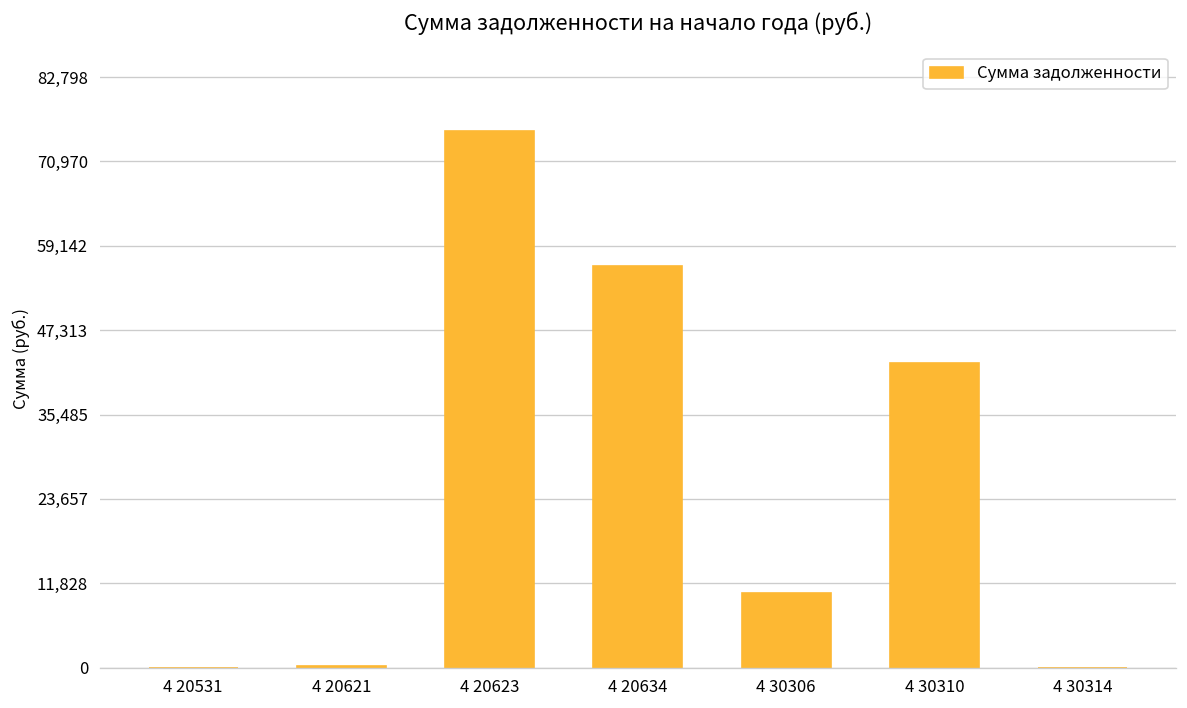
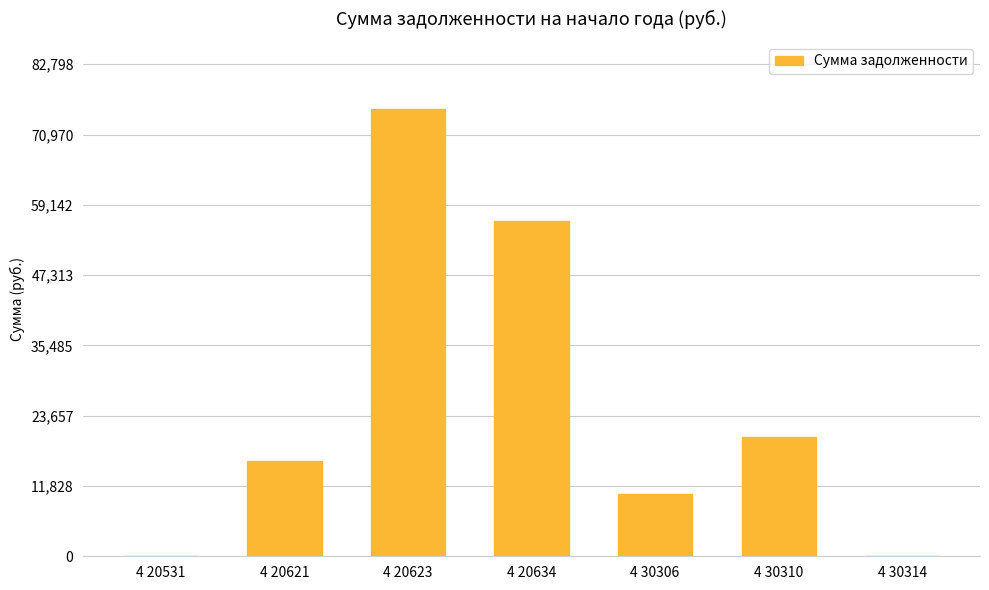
4 20621: 0 -> 16,000
4 30310: 43,000 -> 20,000
